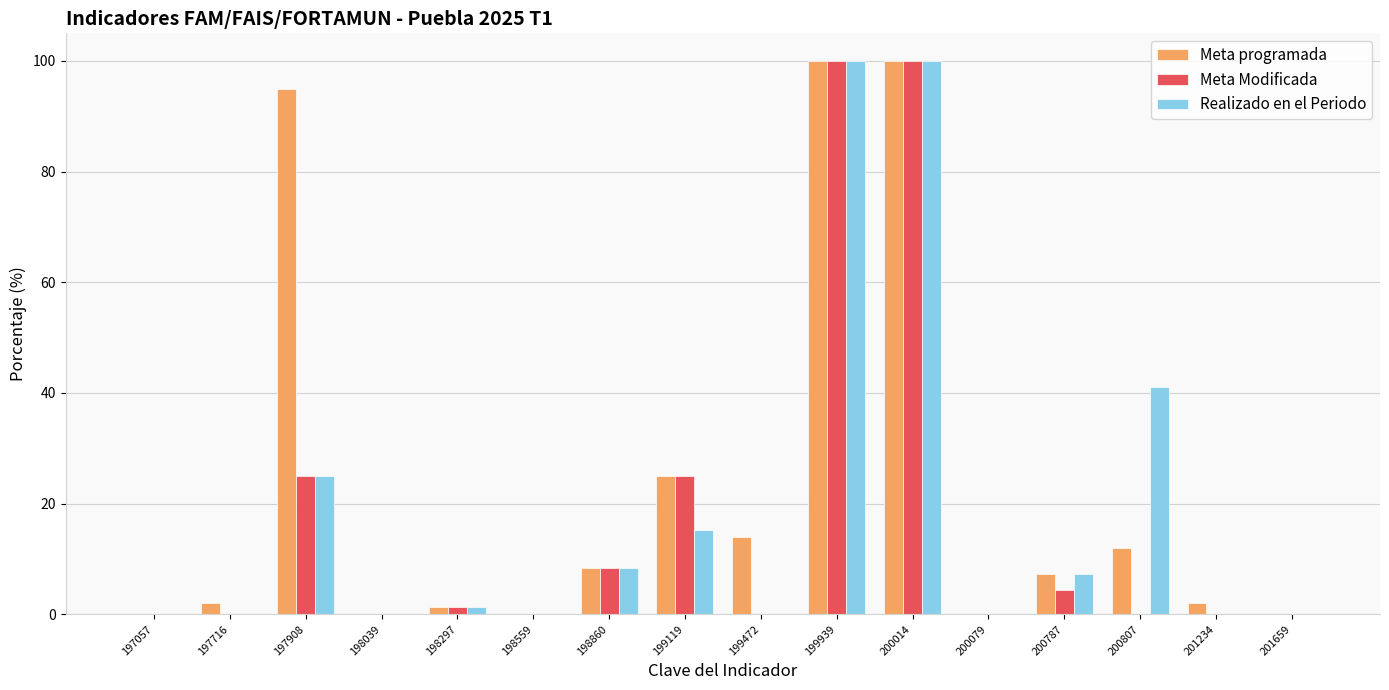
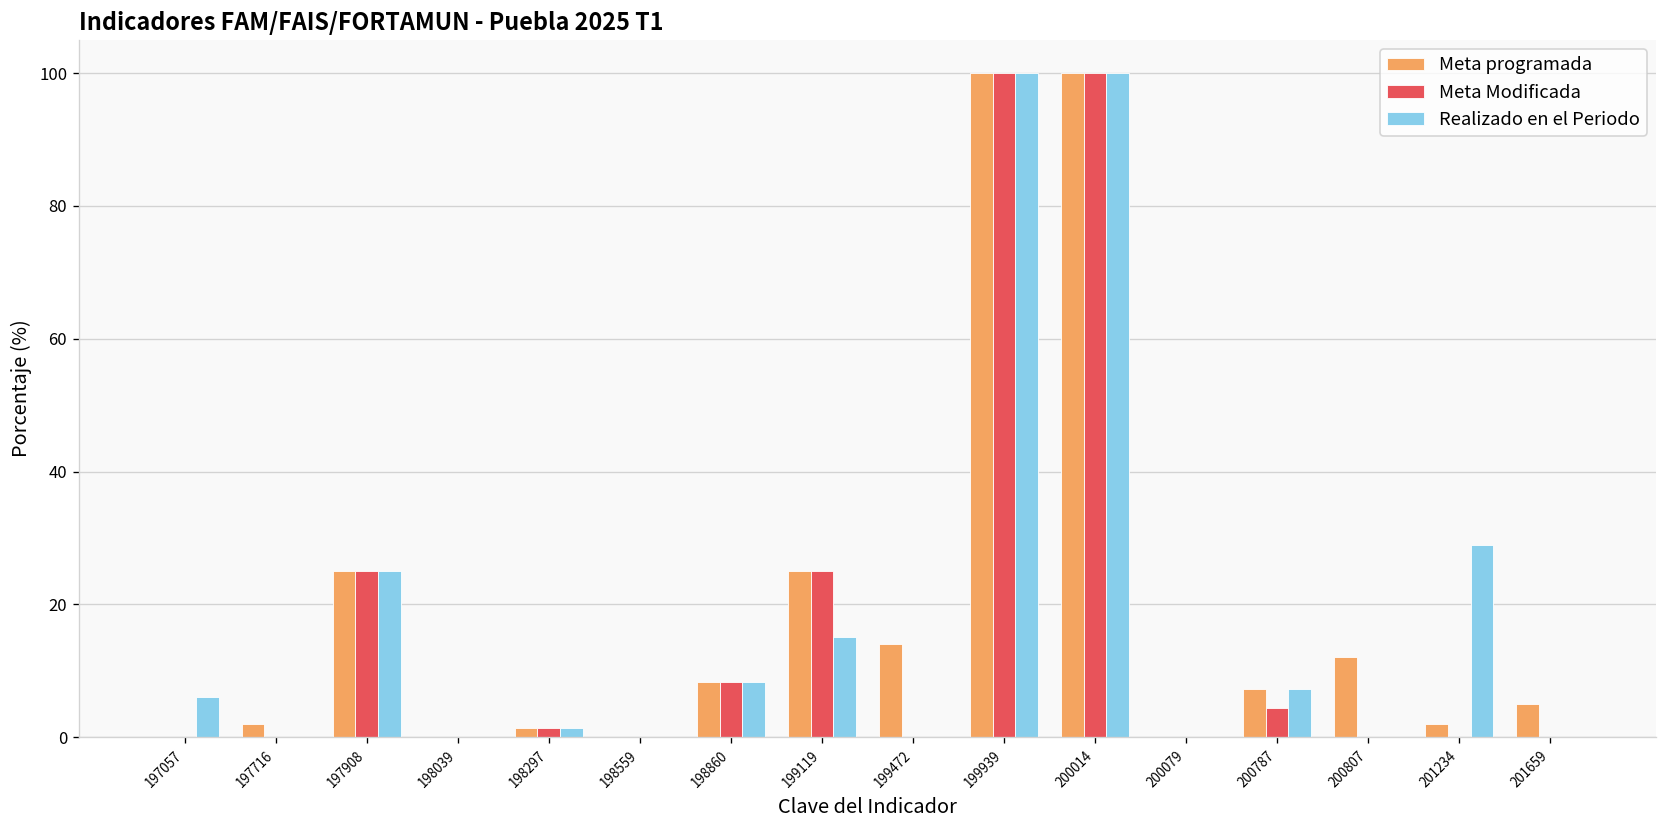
Realizado en el Periodo, 197057: 0 -> 6
Meta programada, 197908: 95 -> 25
Realizado en el Periodo, 200807: 41 -> 0
Realizado en el Periodo, 201234: 0 -> 29
Meta programada, 201659: 0 -> 5
